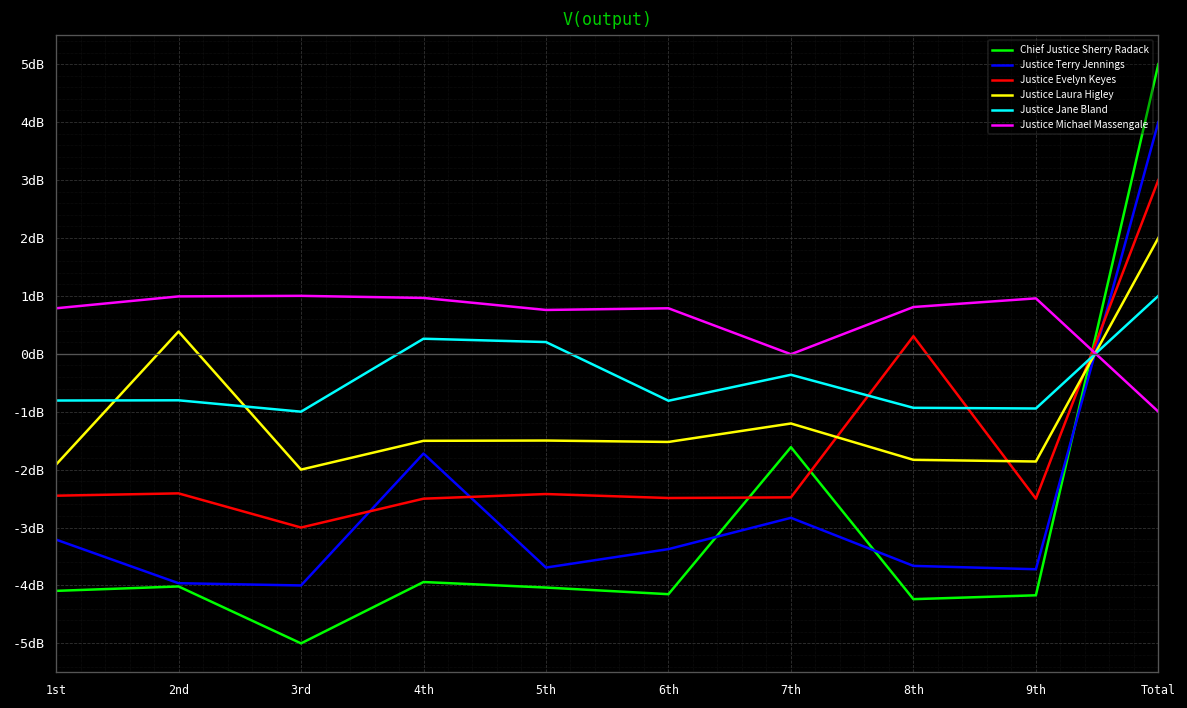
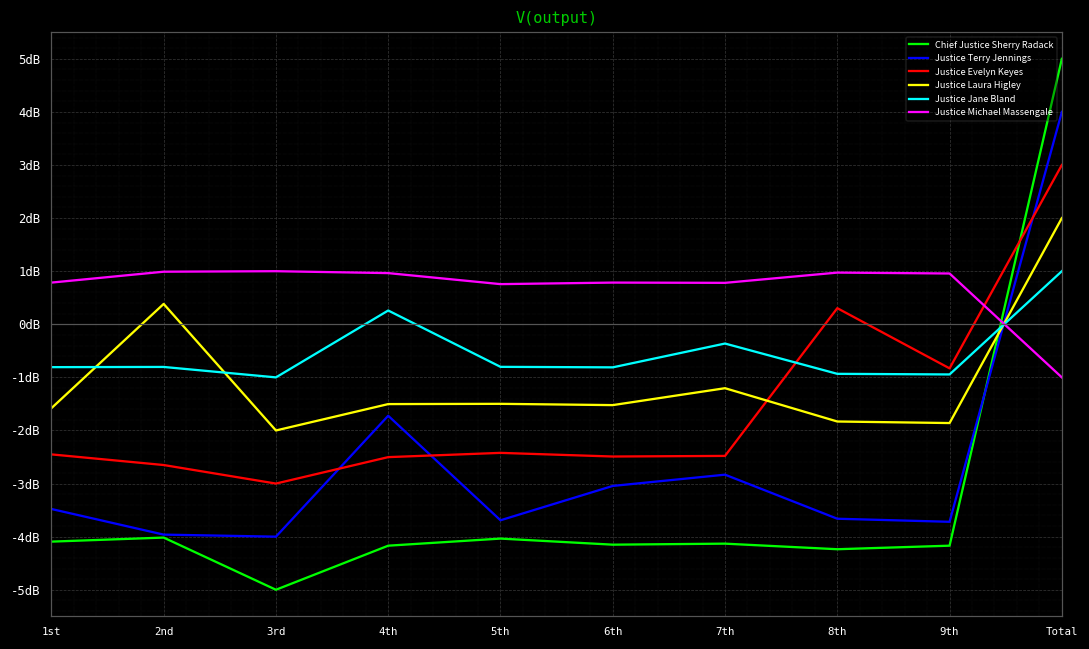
Justice Terry Jennings, 1st: -3.2dB -> -3.5dB
Justice Laura Higley, 1st: -1.9dB -> -1.6dB
Justice Evelyn Keyes, 2nd: -2.4dB -> -2.7dB
Chief Justice Sherry Radack, 4th: -3.9dB -> -4.2dB
Justice Jane Bland, 5th: 0.2dB -> -0.8dB
Justice Terry Jennings, 6th: -3.4dB -> -3.0dB
Chief Justice Sherry Radack, 7th: -1.6dB -> -4.1dB
Justice Michael Massengale, 7th: 0.0dB -> 0.8dB
Justice Michael Massengale, 8th: 0.8dB -> 1.0dB
Justice Evelyn Keyes, 9th: -2.5dB -> -0.8dB
